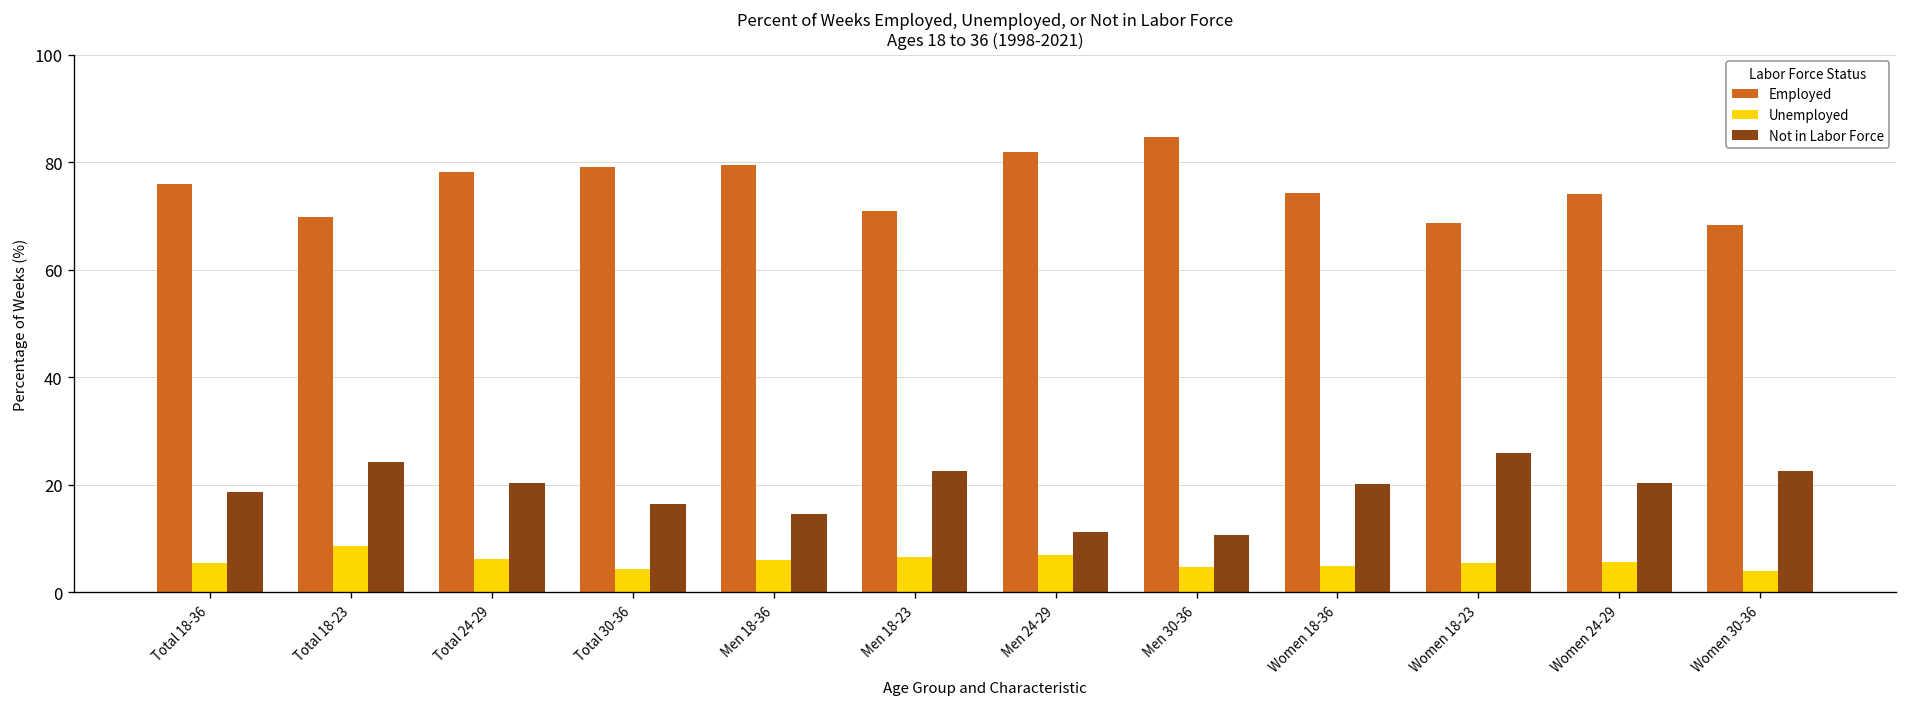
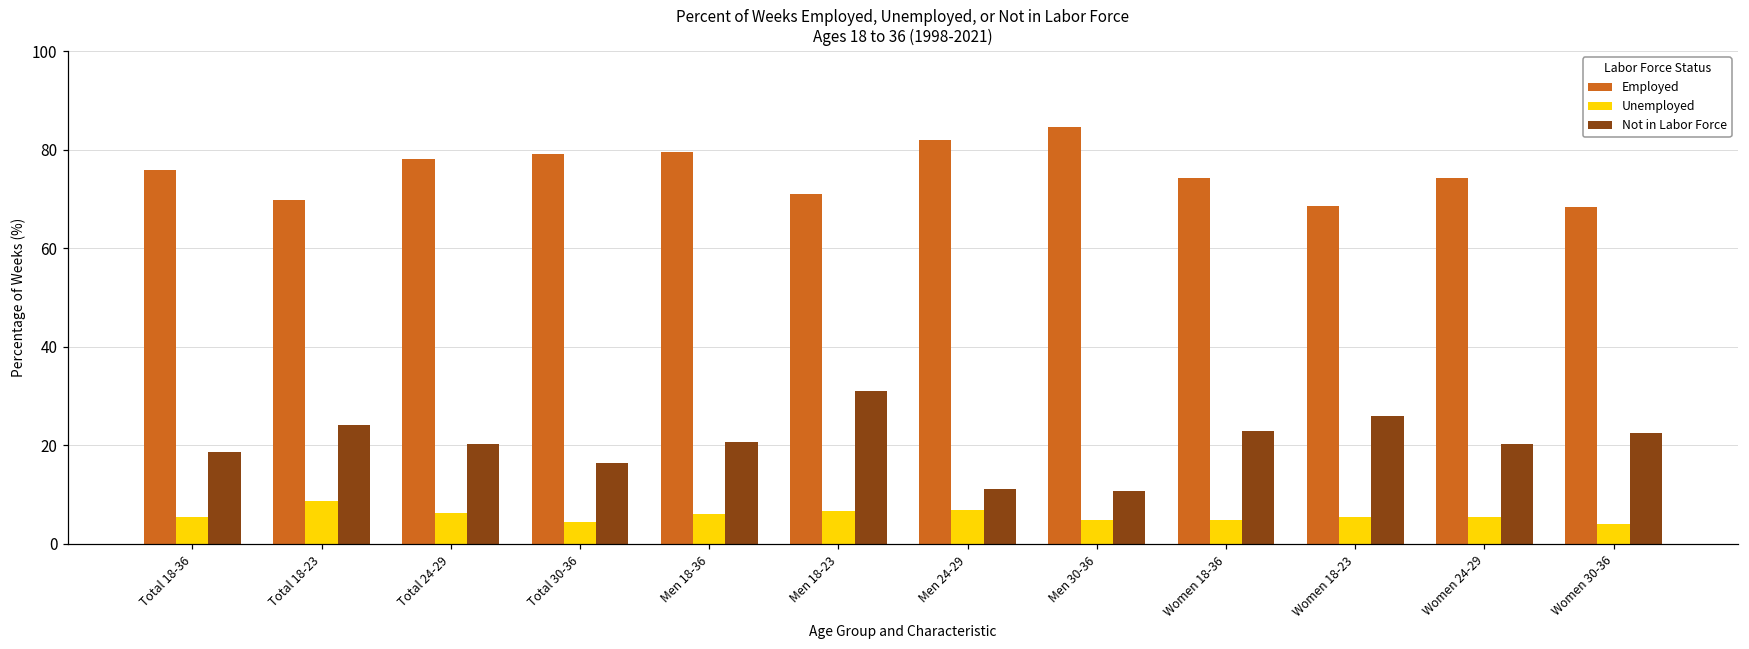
Not in Labor Force, Men 18-36: 15 -> 21
Not in Labor Force, Men 18-23: 23 -> 31
Not in Labor Force, Women 18-36: 20 -> 23
